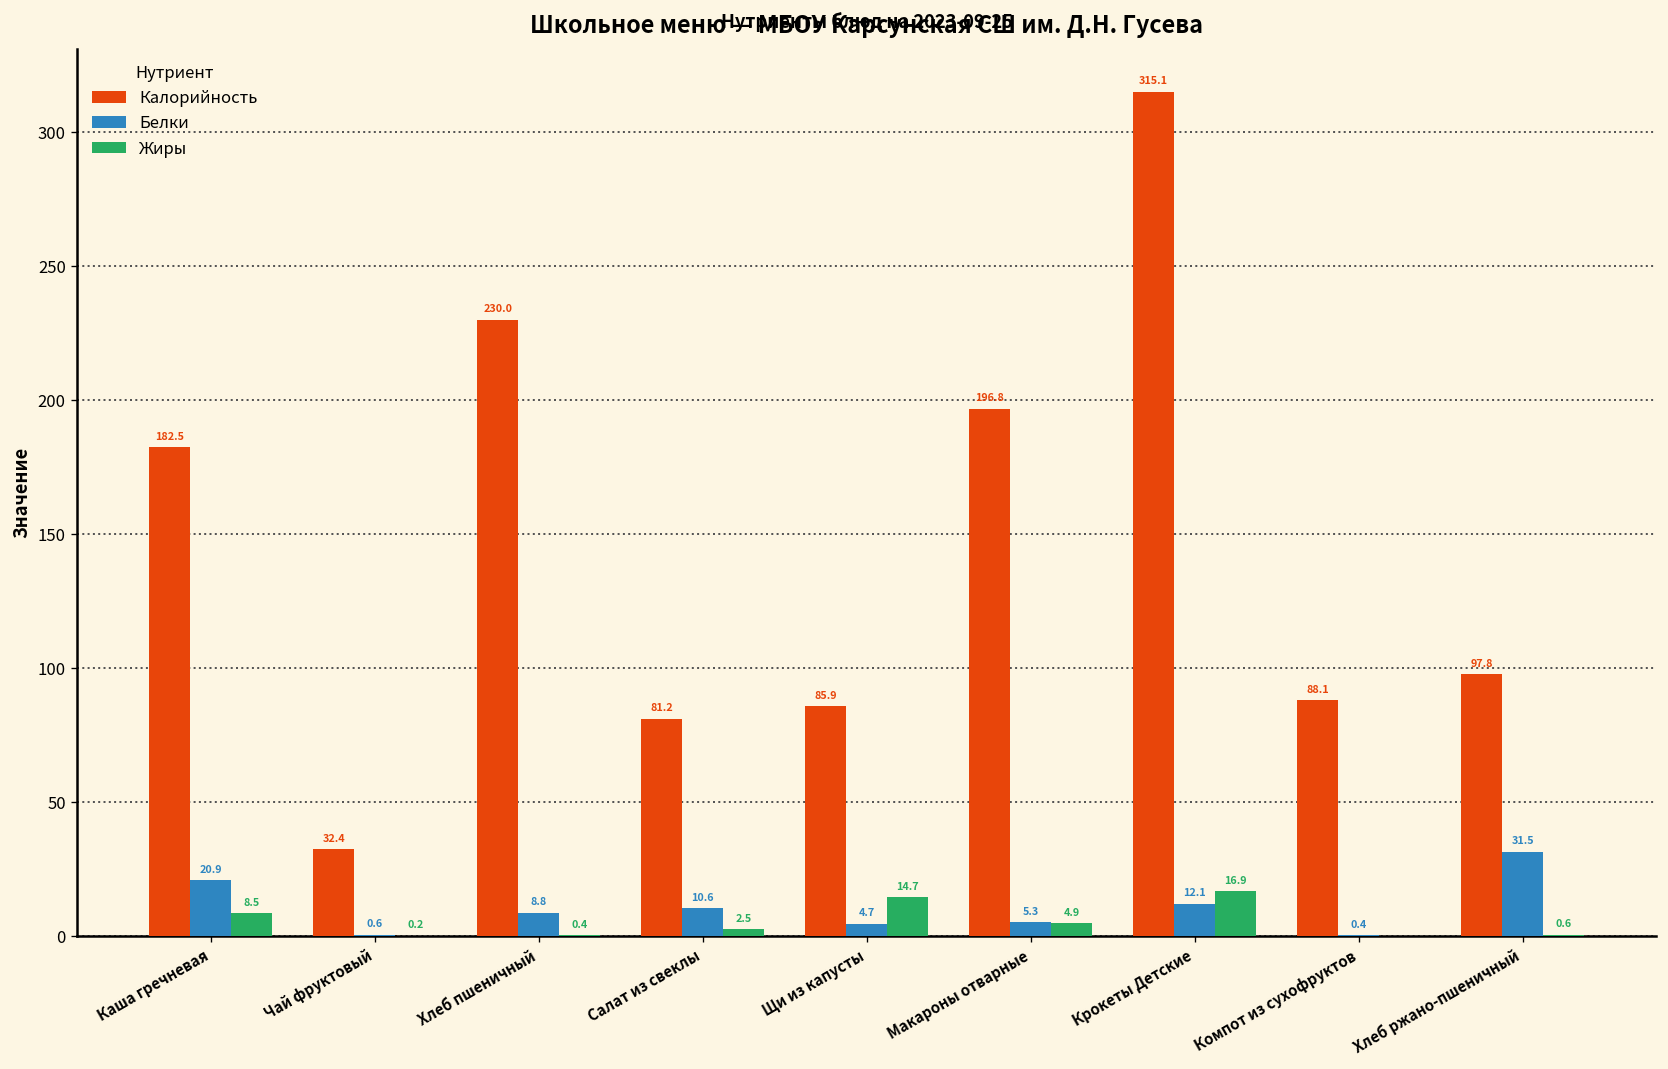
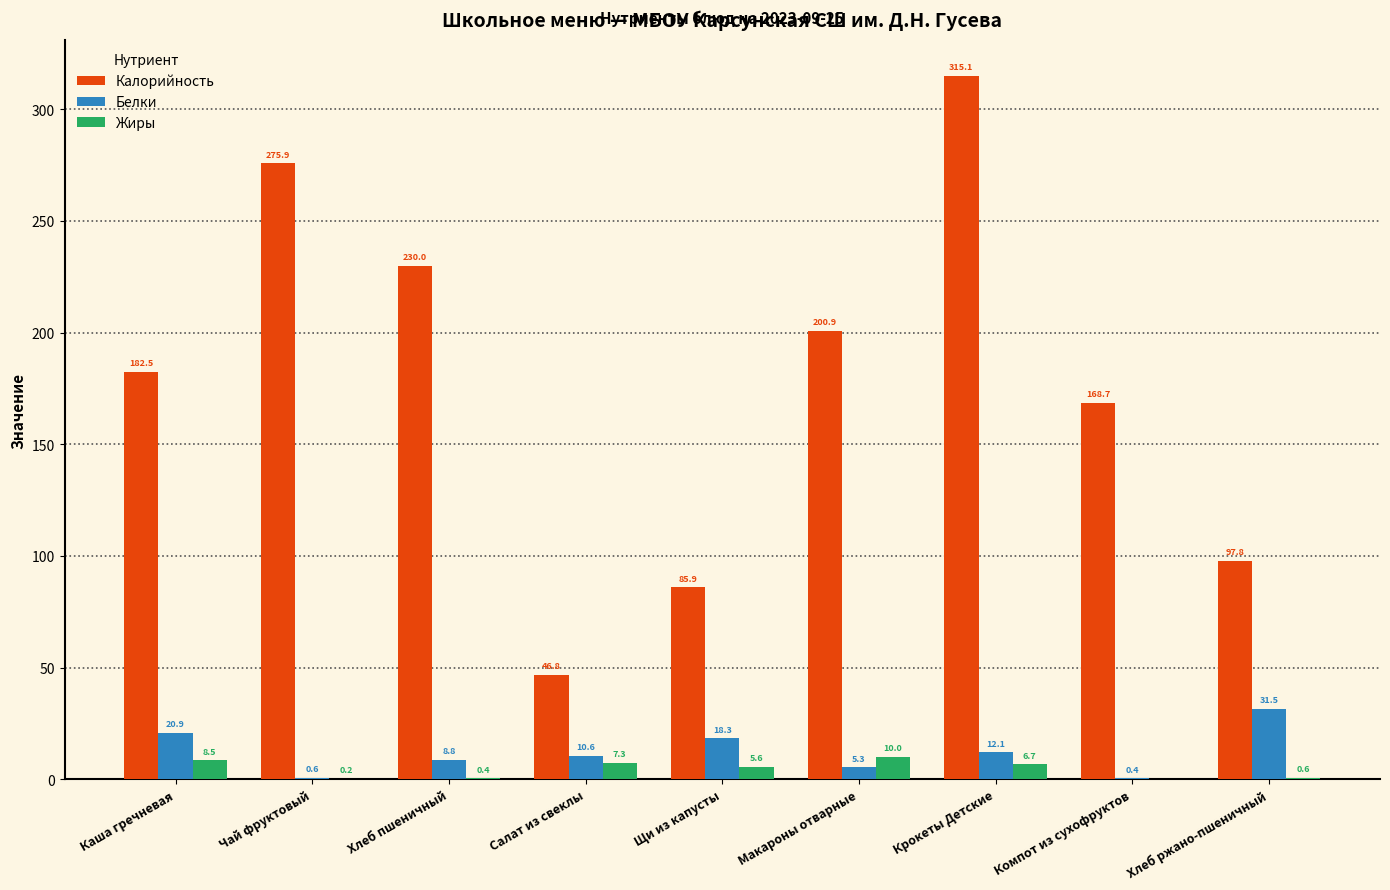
Калорийность, Чай фруктовый: 32.4 -> 275.9
Калорийность, Салат из свеклы: 81.2 -> 46.8
Жиры, Салат из свеклы: 2.5 -> 7.3
Белки, Щи из капусты: 4.7 -> 18.3
Жиры, Щи из капусты: 14.7 -> 5.6
Калорийность, Макароны отварные: 196.8 -> 200.9
Жиры, Макароны отварные: 4.9 -> 10.0
Жиры, Крокеты Детские: 16.9 -> 6.7
Калорийность, Компот из сухофруктов: 88.1 -> 168.7
